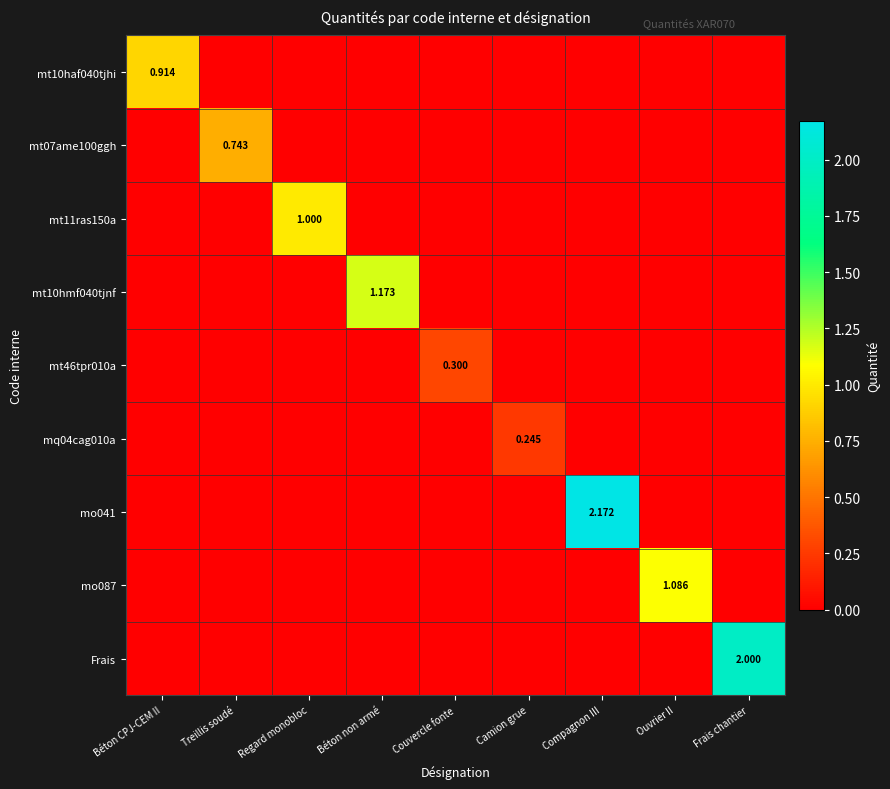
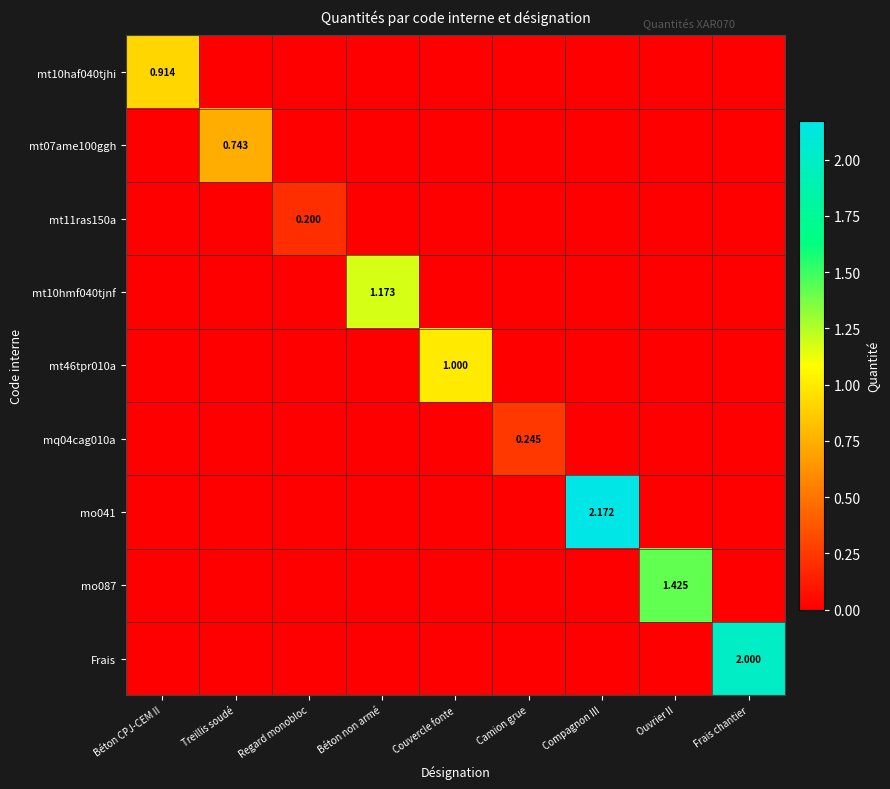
mt11ras150a, Regard monobloc: 1.000 -> 0.200
mt46tpr010a, Couvercle fonte: 0.300 -> 1.000
mo087, Ouvrier II: 1.086 -> 1.425
